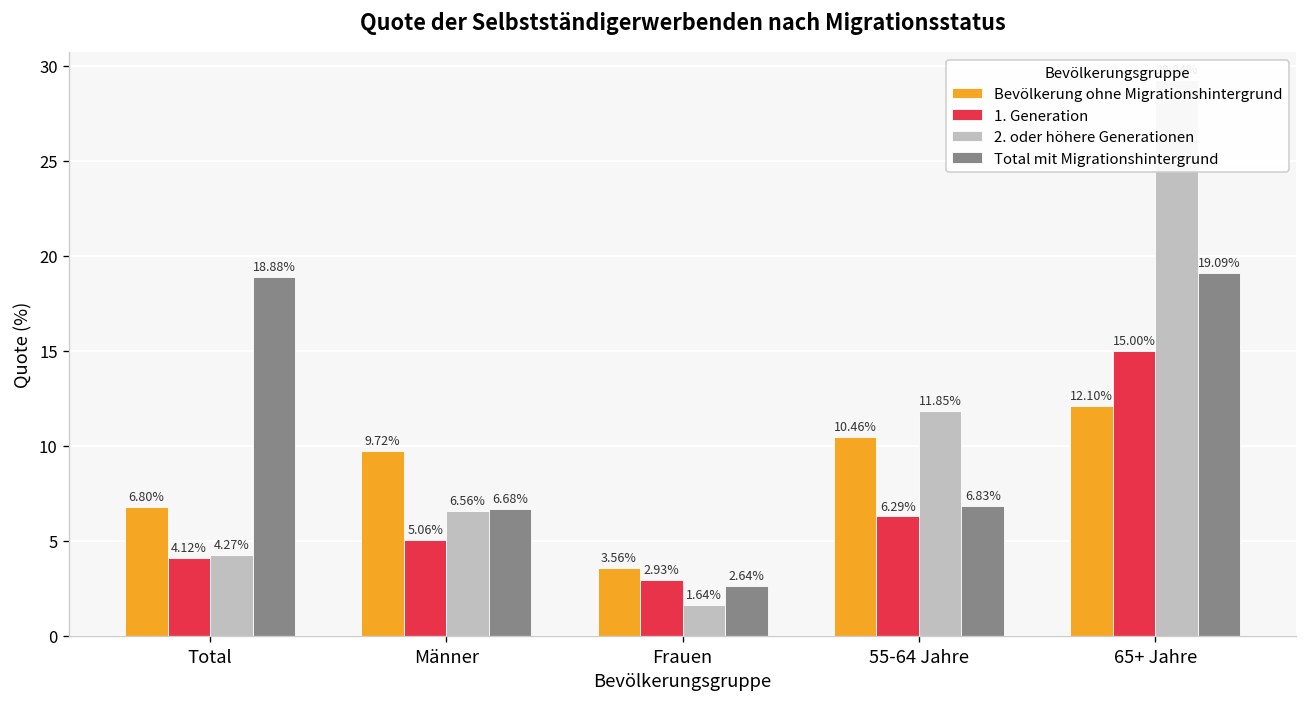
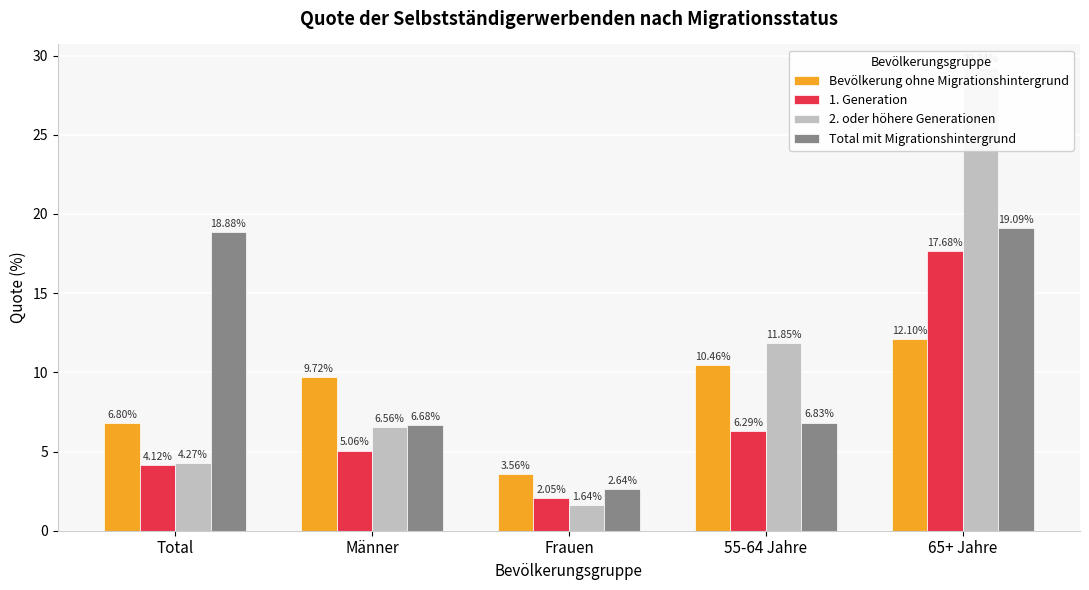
1. Generation, Frauen: 2.93% -> 2.05%
1. Generation, 65+ Jahre: 15.00% -> 17.68%
